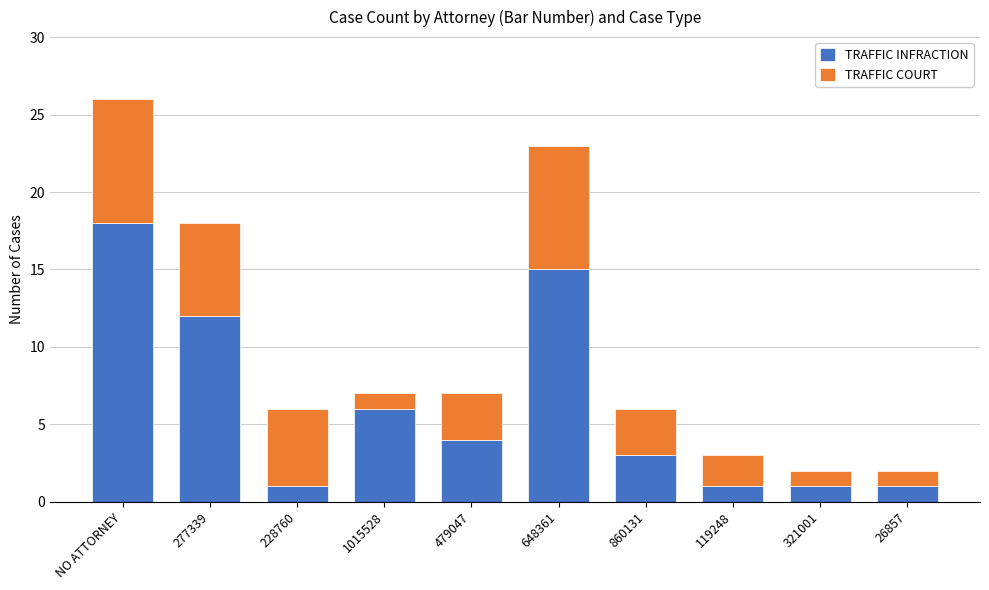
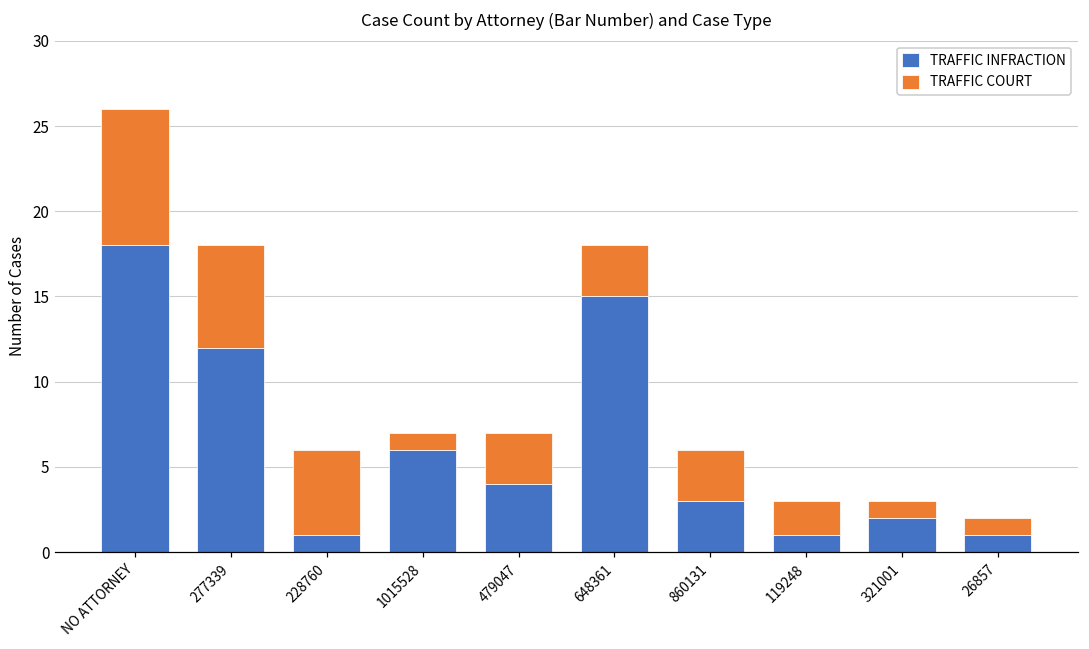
TRAFFIC COURT, 648361: 8 -> 3
TRAFFIC INFRACTION, 321001: 1 -> 2
